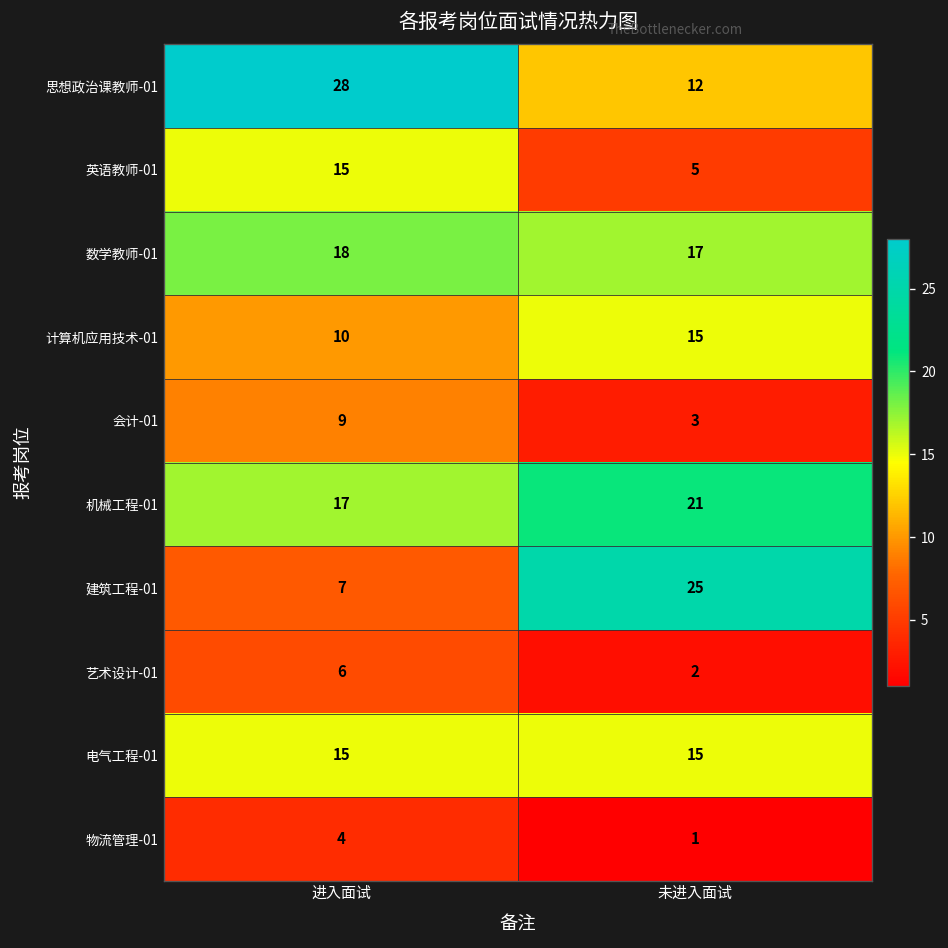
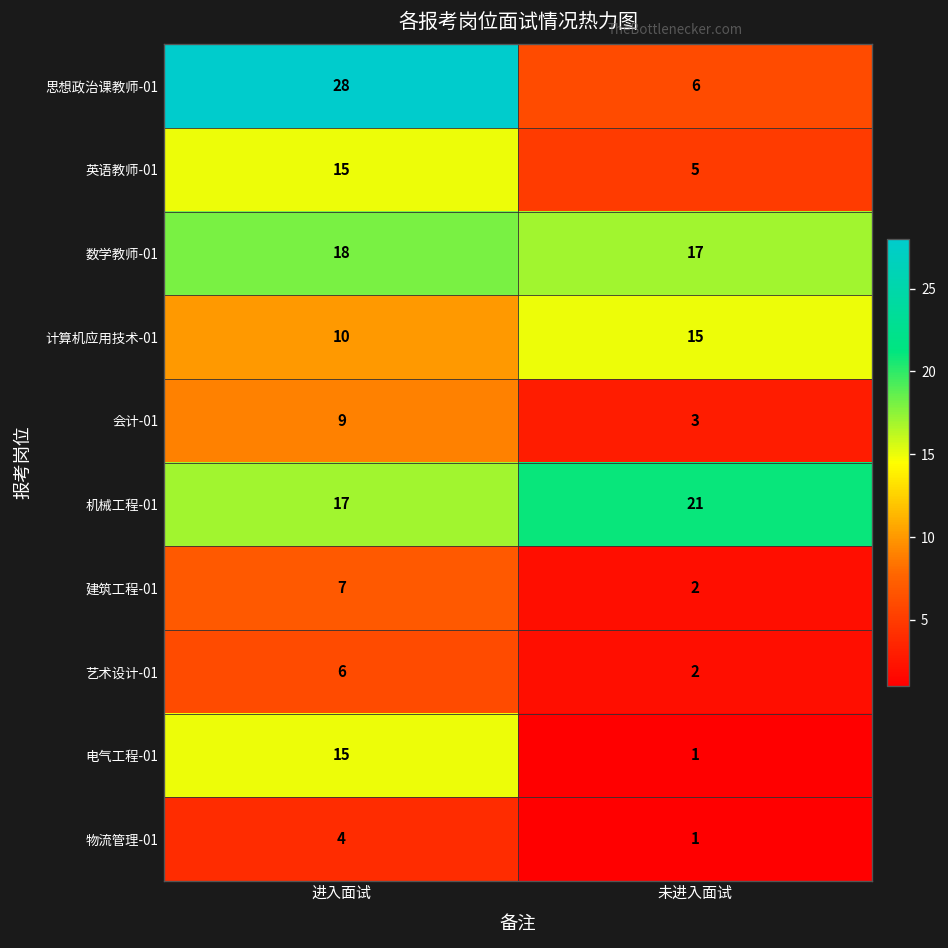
思想政治课教师-01, 未进入面试: 12 -> 6
建筑工程-01, 未进入面试: 25 -> 2
电气工程-01, 未进入面试: 15 -> 1
